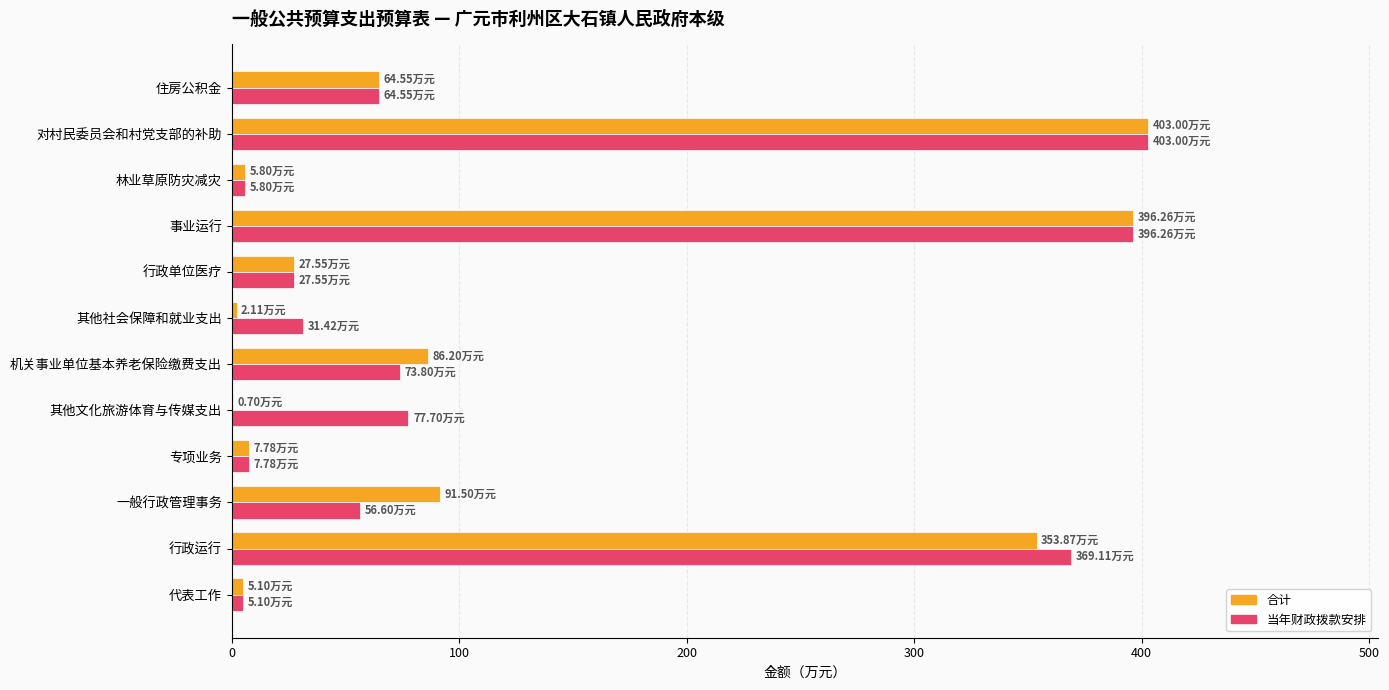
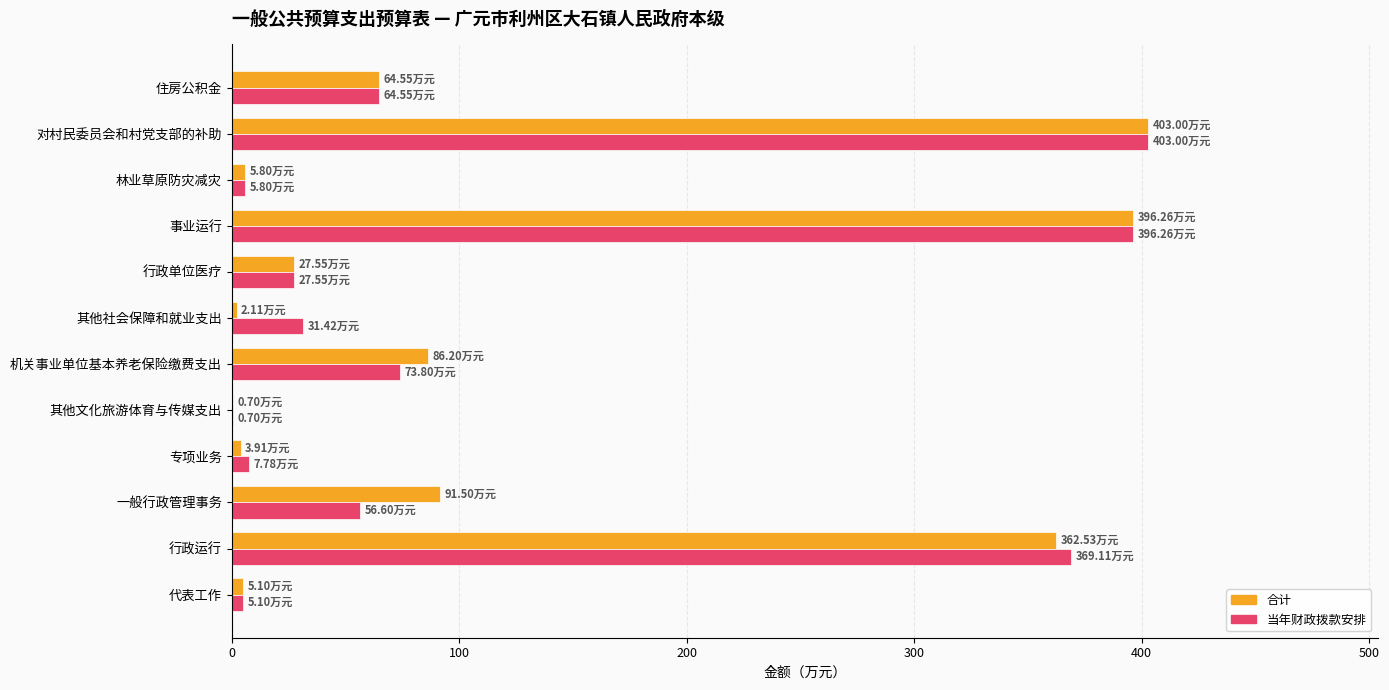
当年财政拨款安排, 其他文化旅游体育与传媒支出: 77.70 -> 0.70
合计, 专项业务: 7.78 -> 3.91
合计, 行政运行: 353.87 -> 362.53
